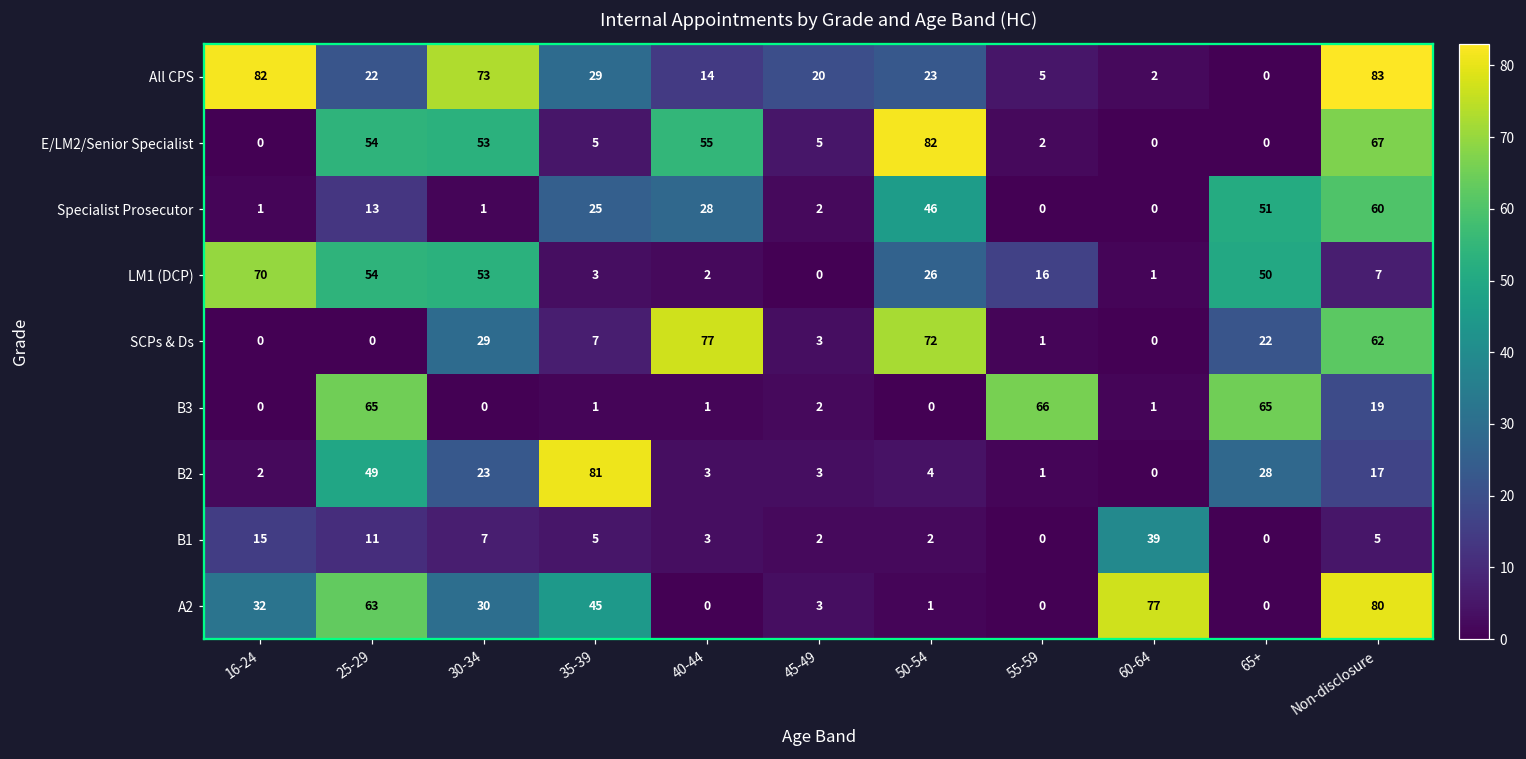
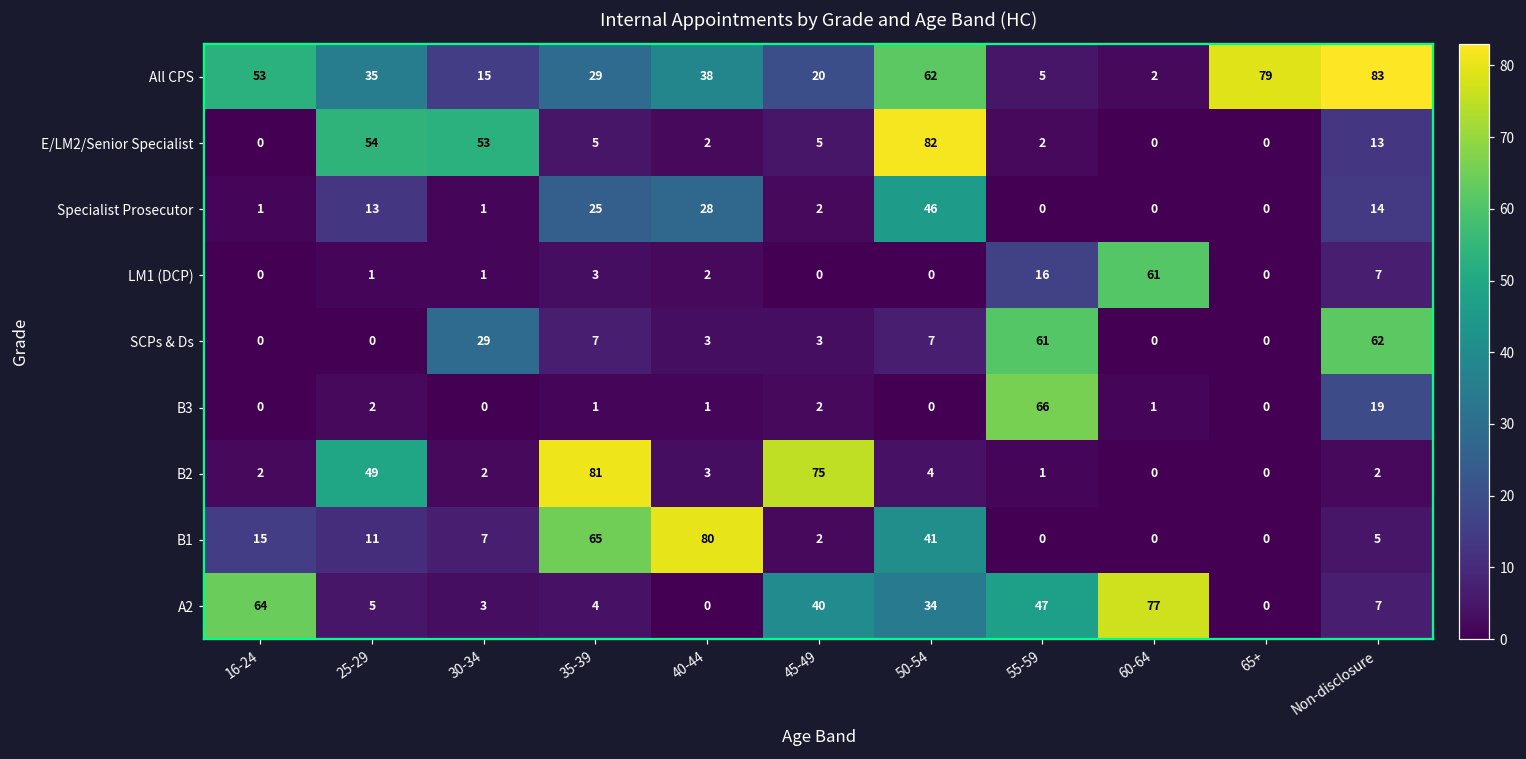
All CPS, 16-24: 82 -> 53
All CPS, 25-29: 22 -> 35
All CPS, 30-34: 73 -> 15
All CPS, 40-44: 14 -> 38
All CPS, 50-54: 23 -> 62
All CPS, 65+: 0 -> 79
E/LM2/Senior Specialist, 40-44: 55 -> 2
E/LM2/Senior Specialist, Non-disclosure: 67 -> 13
Specialist Prosecutor, 65+: 51 -> 0
Specialist Prosecutor, Non-disclosure: 60 -> 14
LM1 (DCP), 16-24: 70 -> 0
LM1 (DCP), 25-29: 54 -> 1
LM1 (DCP), 30-34: 53 -> 1
LM1 (DCP), 50-54: 26 -> 0
LM1 (DCP), 60-64: 1 -> 61
LM1 (DCP), 65+: 50 -> 0
SCPs & Ds, 40-44: 77 -> 3
SCPs & Ds, 50-54: 72 -> 7
SCPs & Ds, 55-59: 1 -> 61
SCPs & Ds, 65+: 22 -> 0
B3, 25-29: 65 -> 2
B3, 65+: 65 -> 0
B2, 30-34: 23 -> 2
B2, 45-49: 3 -> 75
B2, 65+: 28 -> 0
B2, Non-disclosure: 17 -> 2
B1, 35-39: 5 -> 65
B1, 40-44: 3 -> 80
B1, 50-54: 2 -> 41
B1, 60-64: 39 -> 0
A2, 16-24: 32 -> 64
A2, 25-29: 63 -> 5
A2, 30-34: 30 -> 3
A2, 35-39: 45 -> 4
A2, 45-49: 3 -> 40
A2, 50-54: 1 -> 34
A2, 55-59: 0 -> 47
A2, Non-disclosure: 80 -> 7
